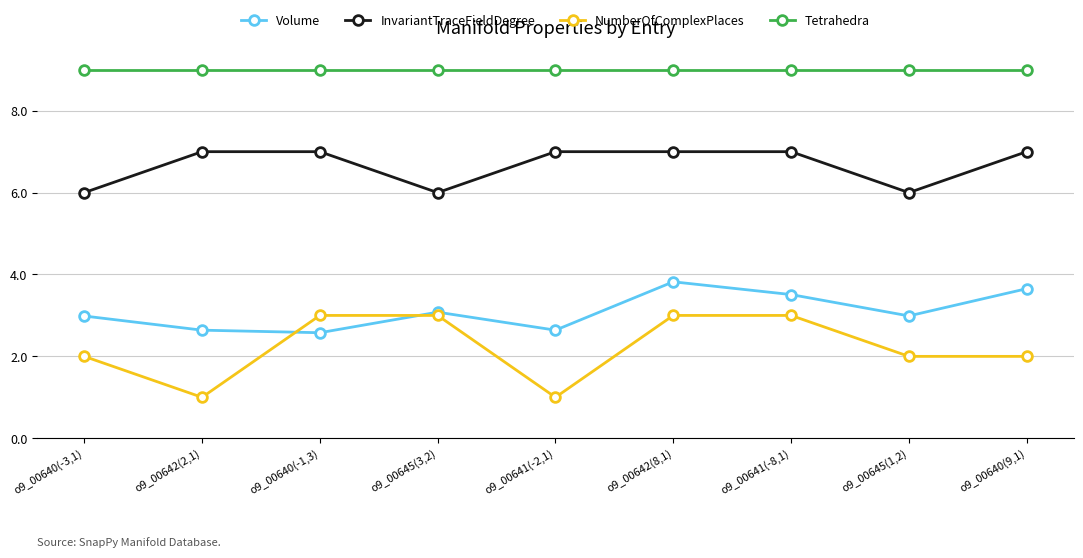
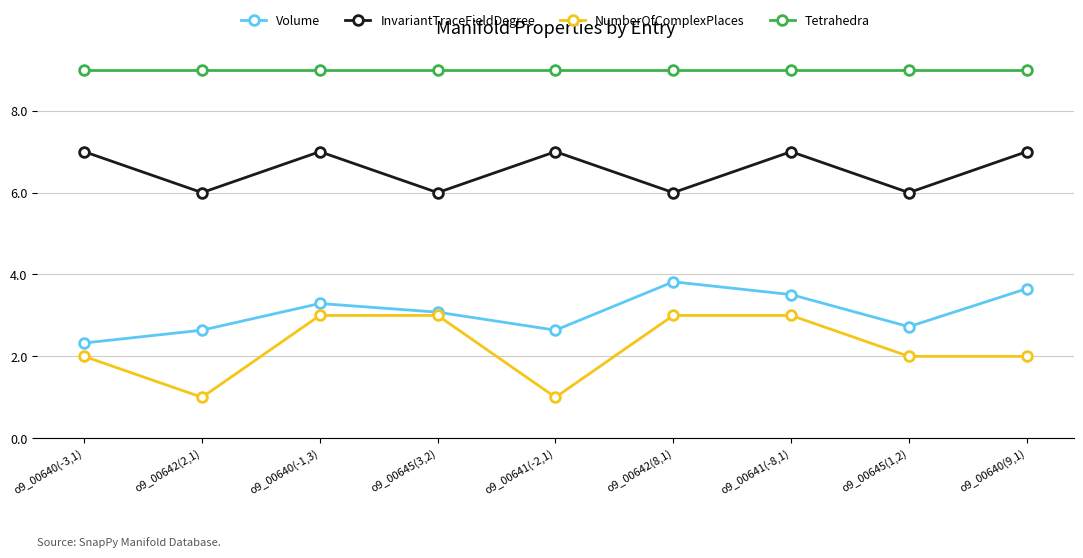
Volume, o9_00640(-3,1): 3.0 -> 2.3
InvariantTraceFieldDegree, o9_00640(-3,1): 6 -> 7
InvariantTraceFieldDegree, o9_00642(2,1): 7 -> 6
Volume, o9_00640(-1,3): 2.6 -> 3.3
InvariantTraceFieldDegree, o9_00642(8,1): 7 -> 6
Volume, o9_00645(1,2): 3.0 -> 2.7
